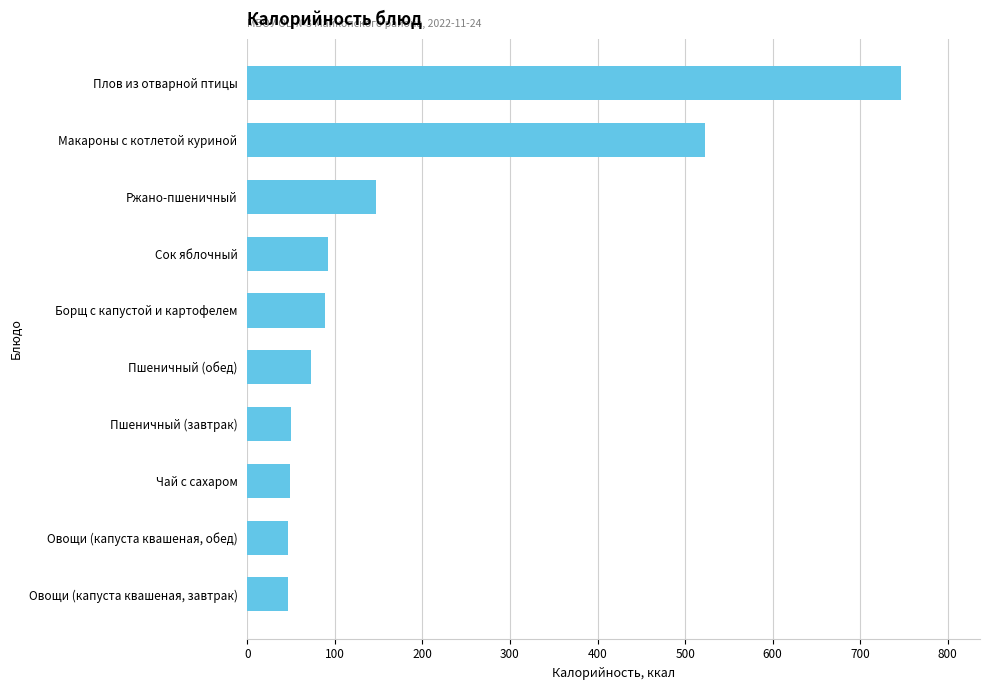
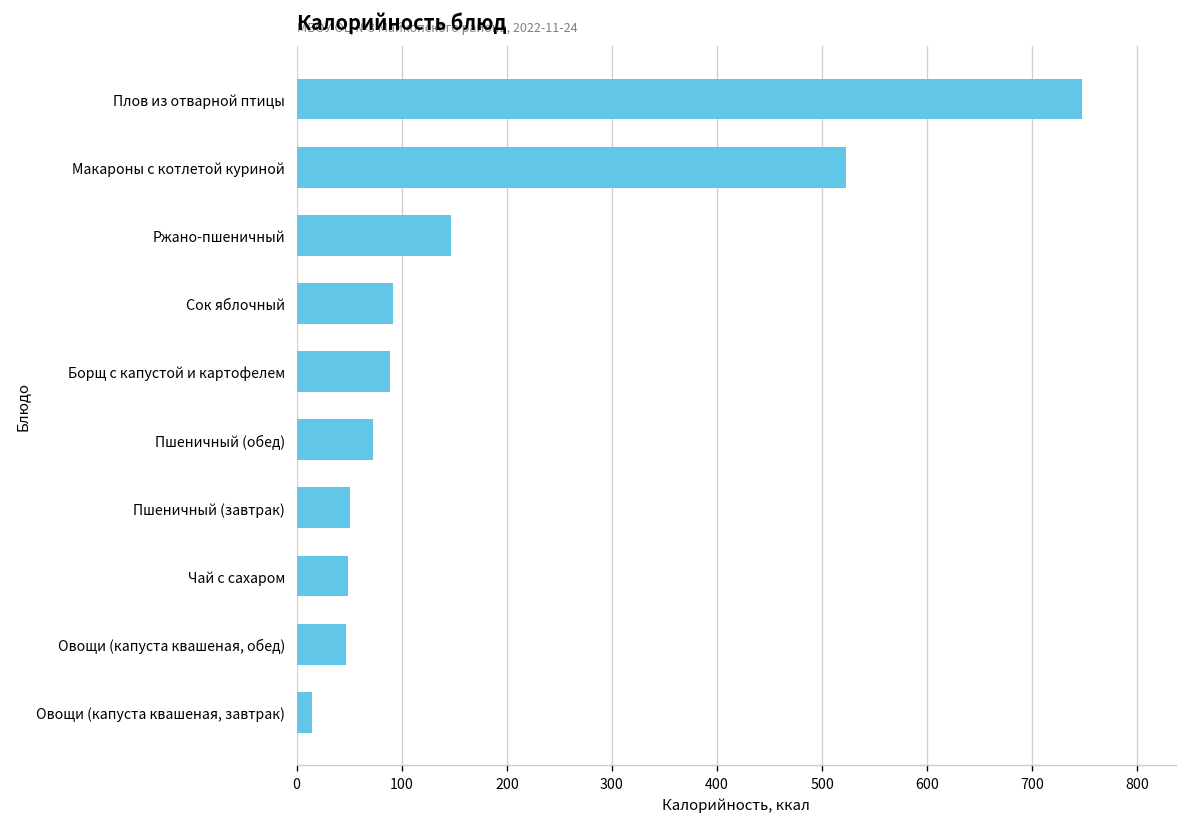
Овощи (капуста квашеная, завтрак): 50 -> 10
